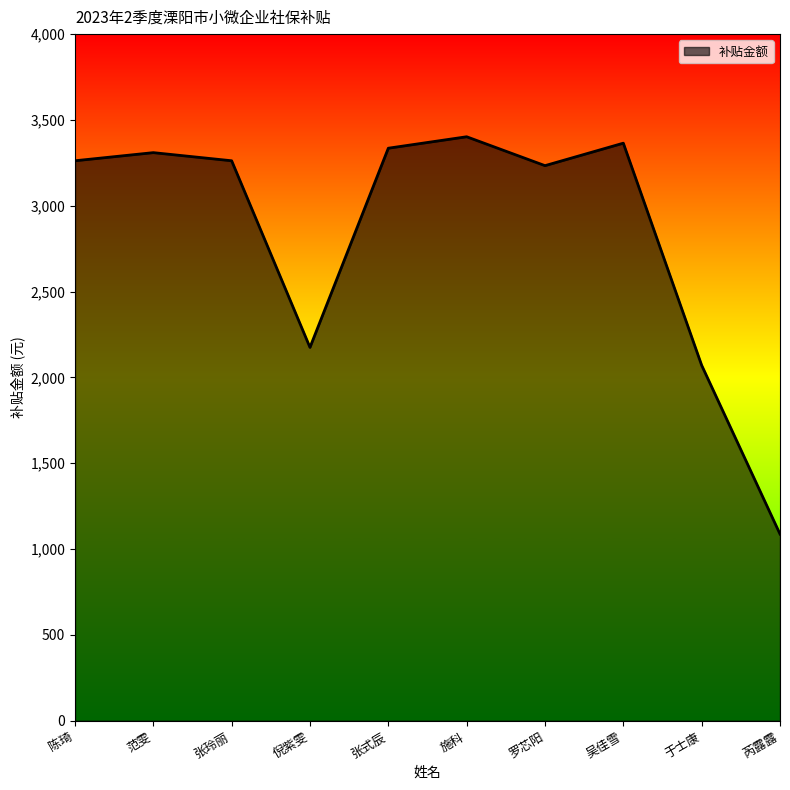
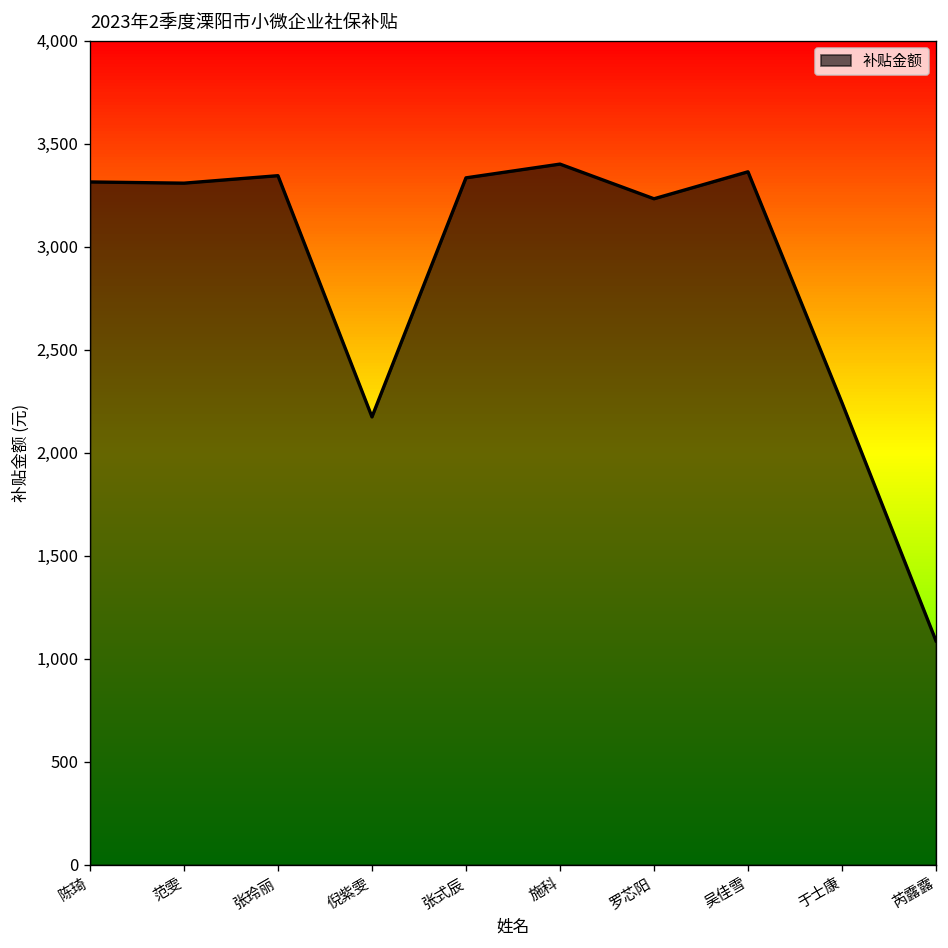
陈琦: 3,260 -> 3,320
张玲丽: 3,260 -> 3,350
于士康: 2,070 -> 2,240
